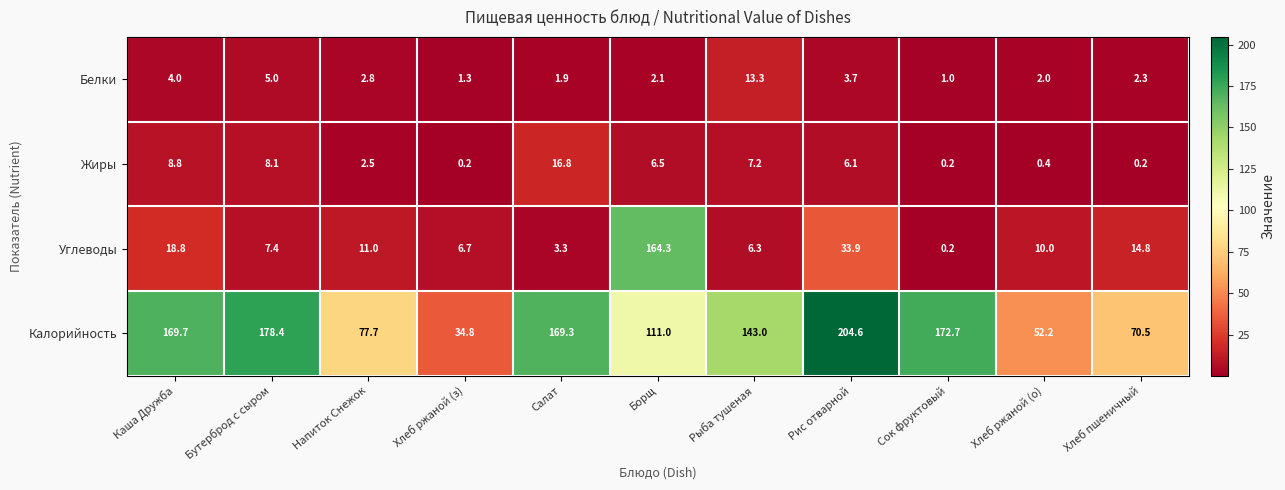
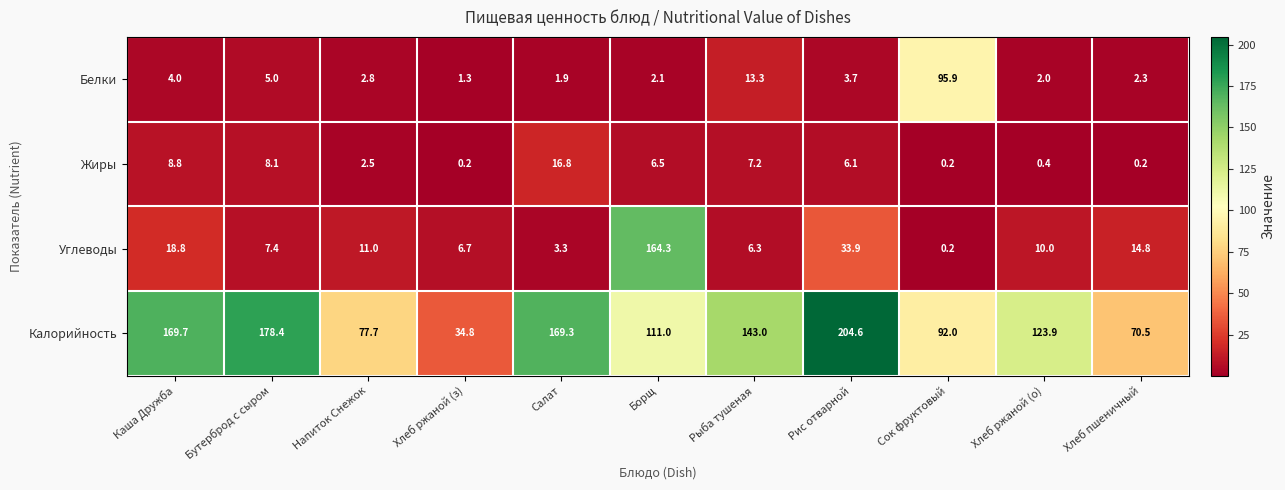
Белки, Сок фруктовый: 1.0 -> 95.9
Калорийность, Сок фруктовый: 172.7 -> 92.0
Калорийность, Хлеб ржаной (о): 52.2 -> 123.9
